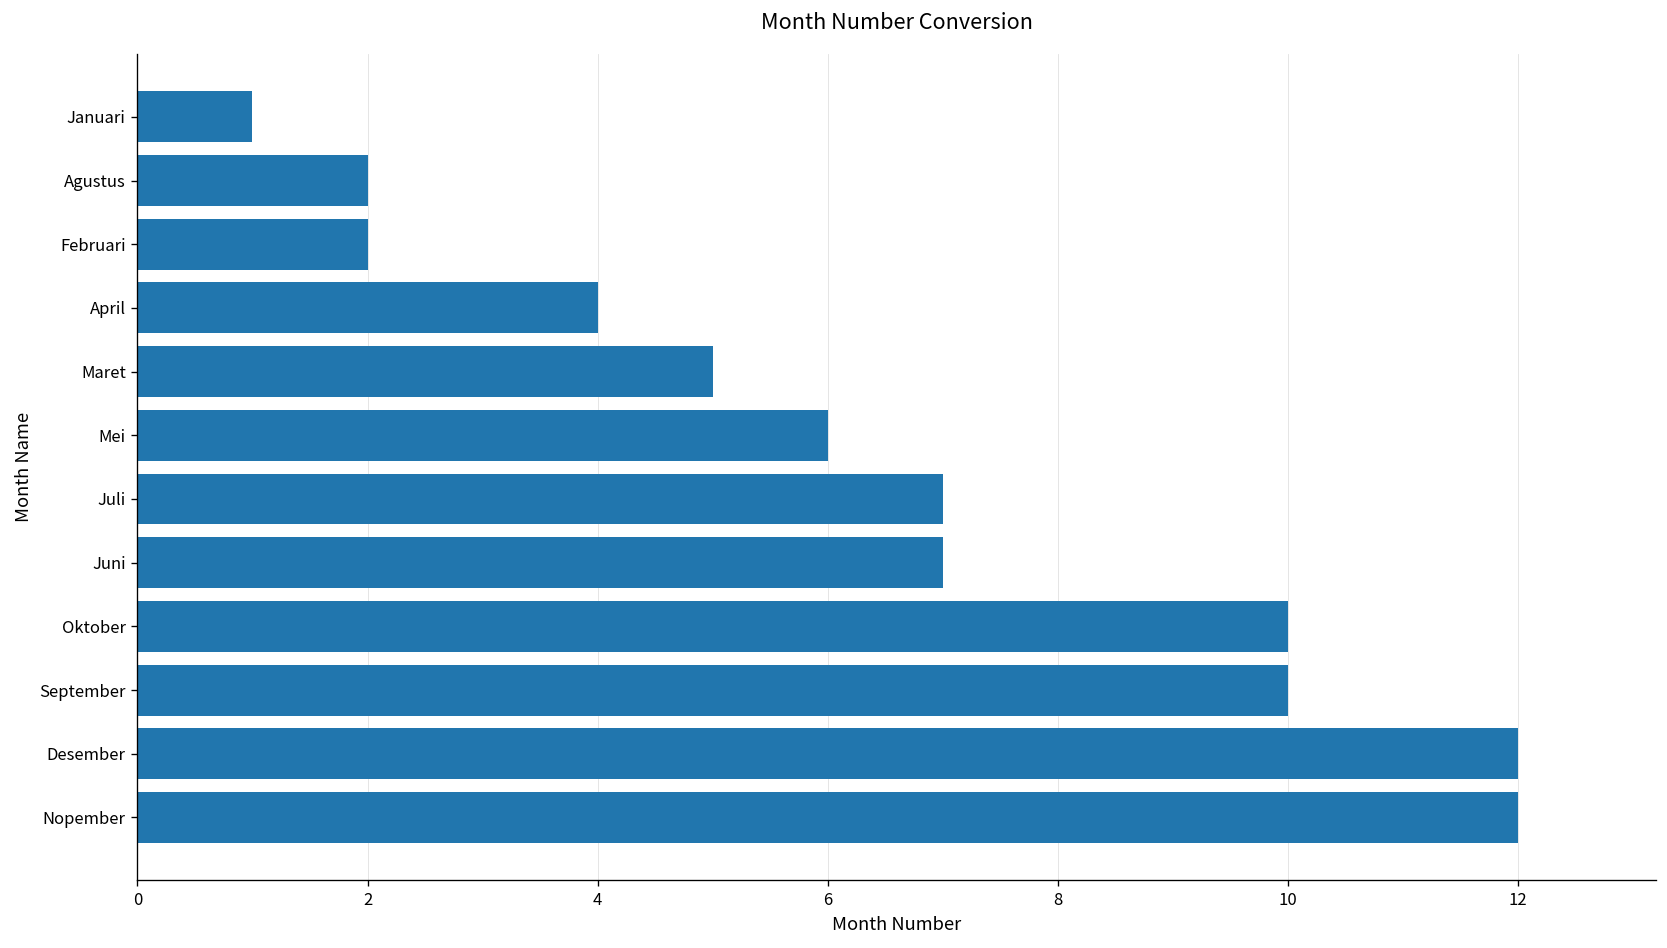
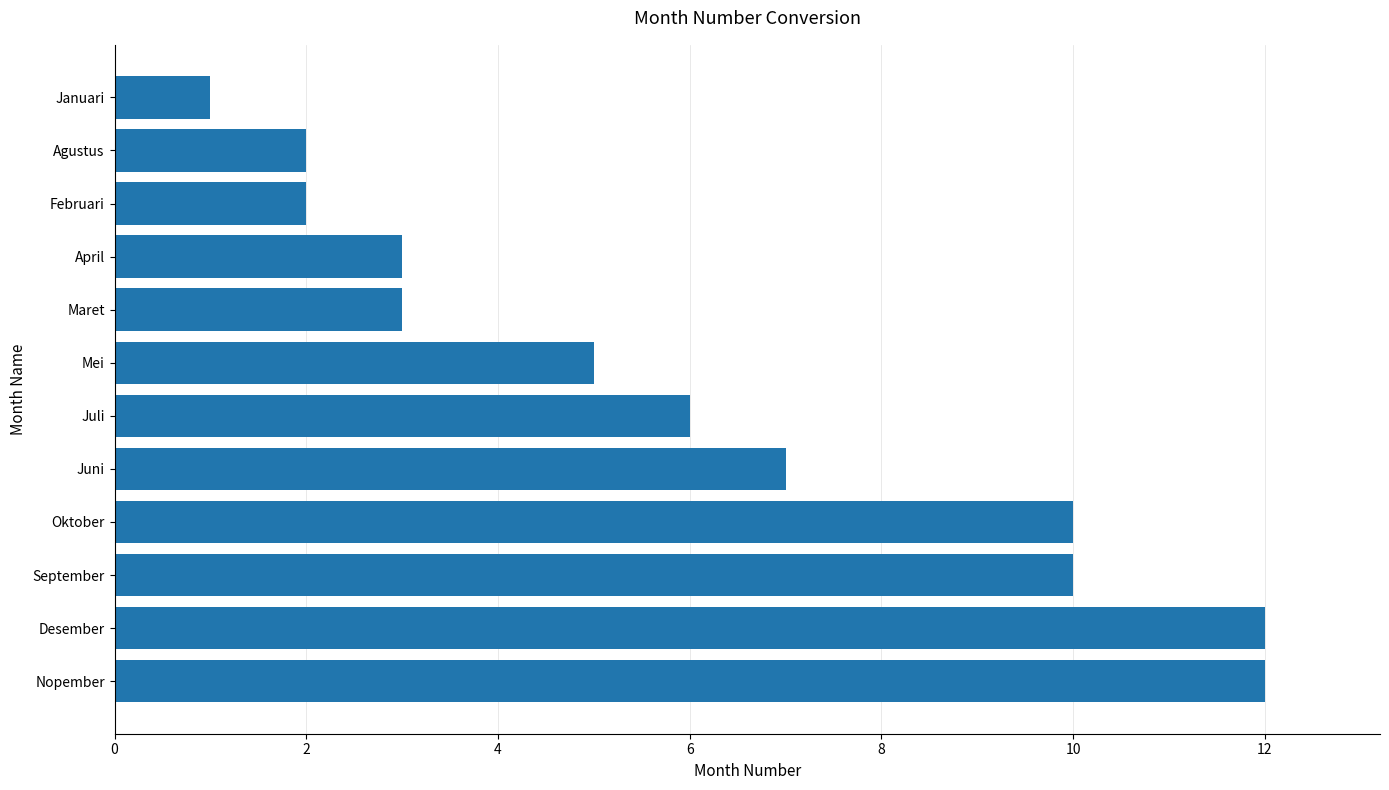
April: 4 -> 3
Maret: 5 -> 3
Mei: 6 -> 5
Juli: 7 -> 6
